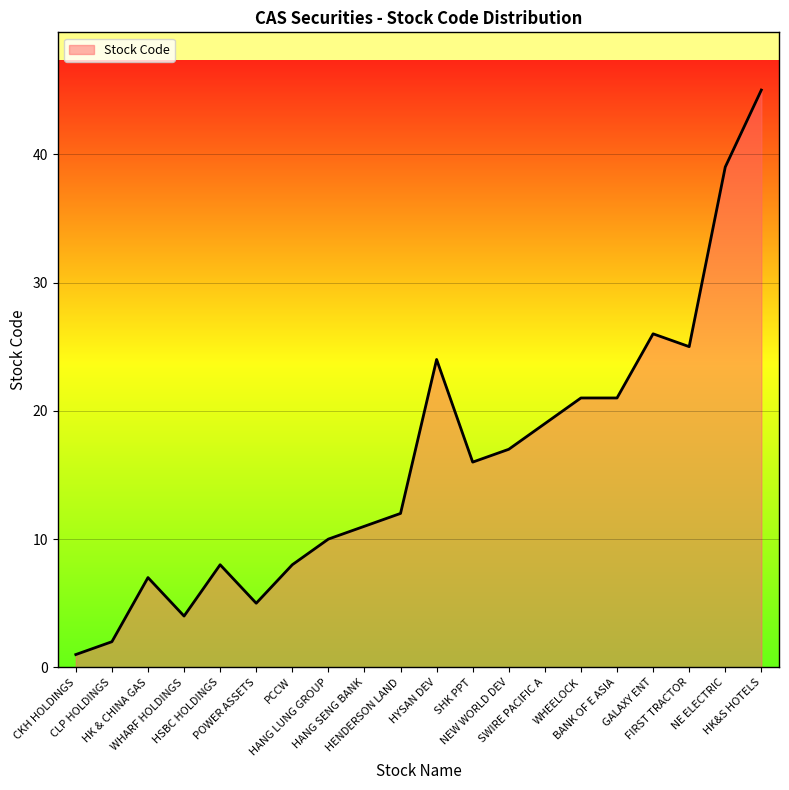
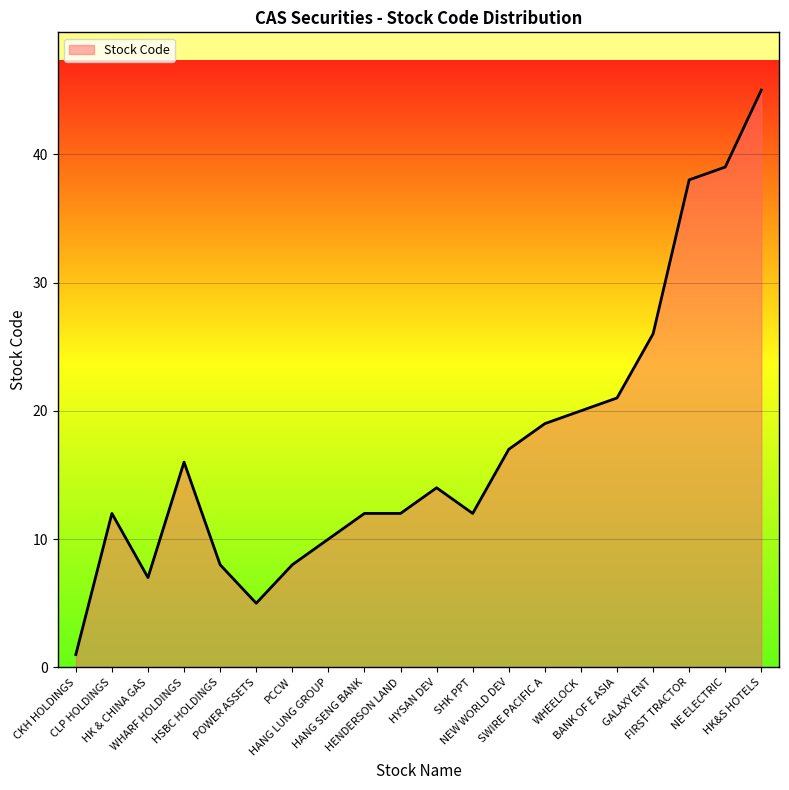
CLP HOLDINGS: 2 -> 12
WHARF HOLDINGS: 4 -> 16
HANG SENG BANK: 11 -> 12
HYSAN DEV: 24 -> 14
SHK PPT: 16 -> 12
WHEELOCK: 21 -> 20
FIRST TRACTOR: 25 -> 38
